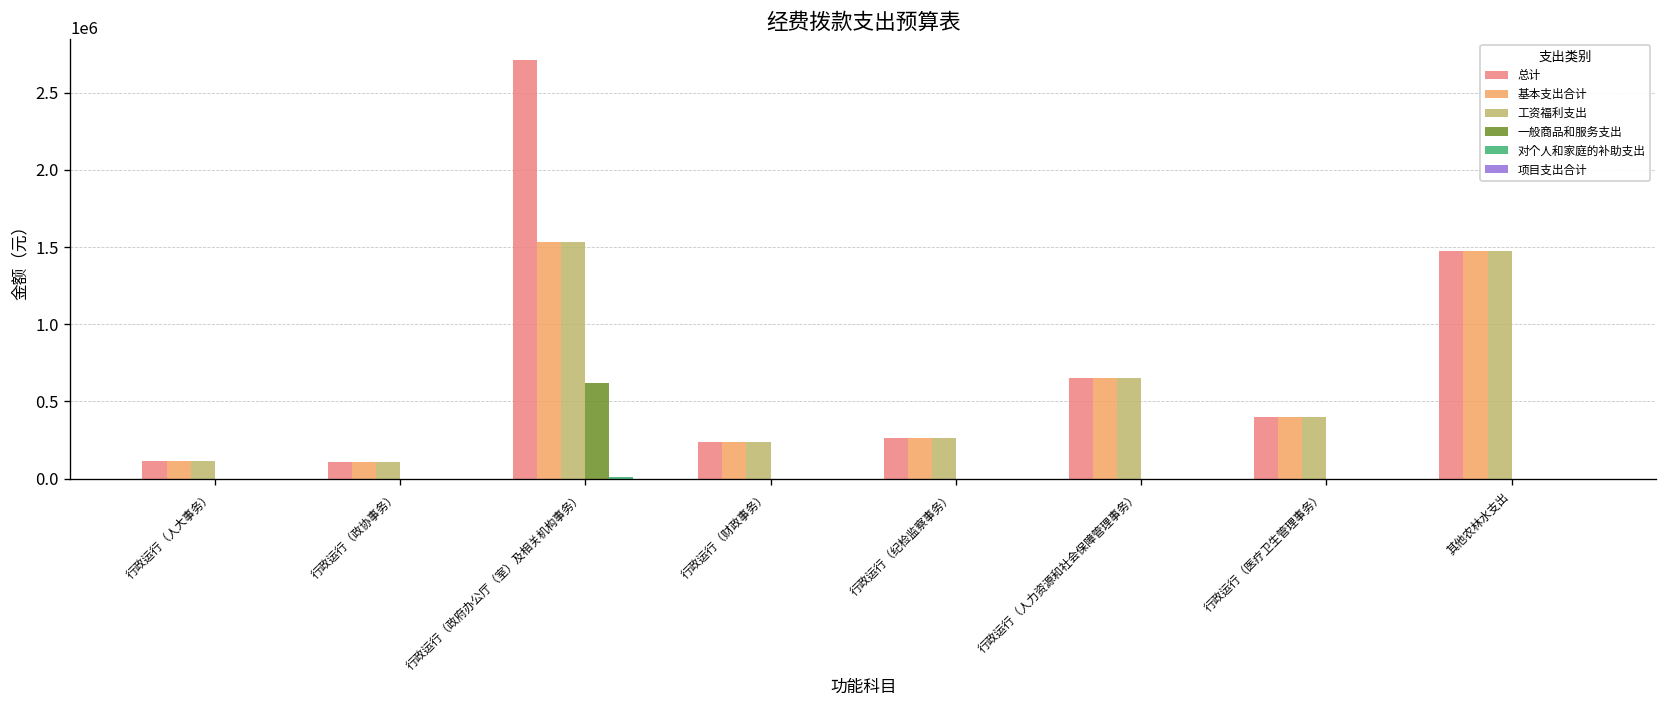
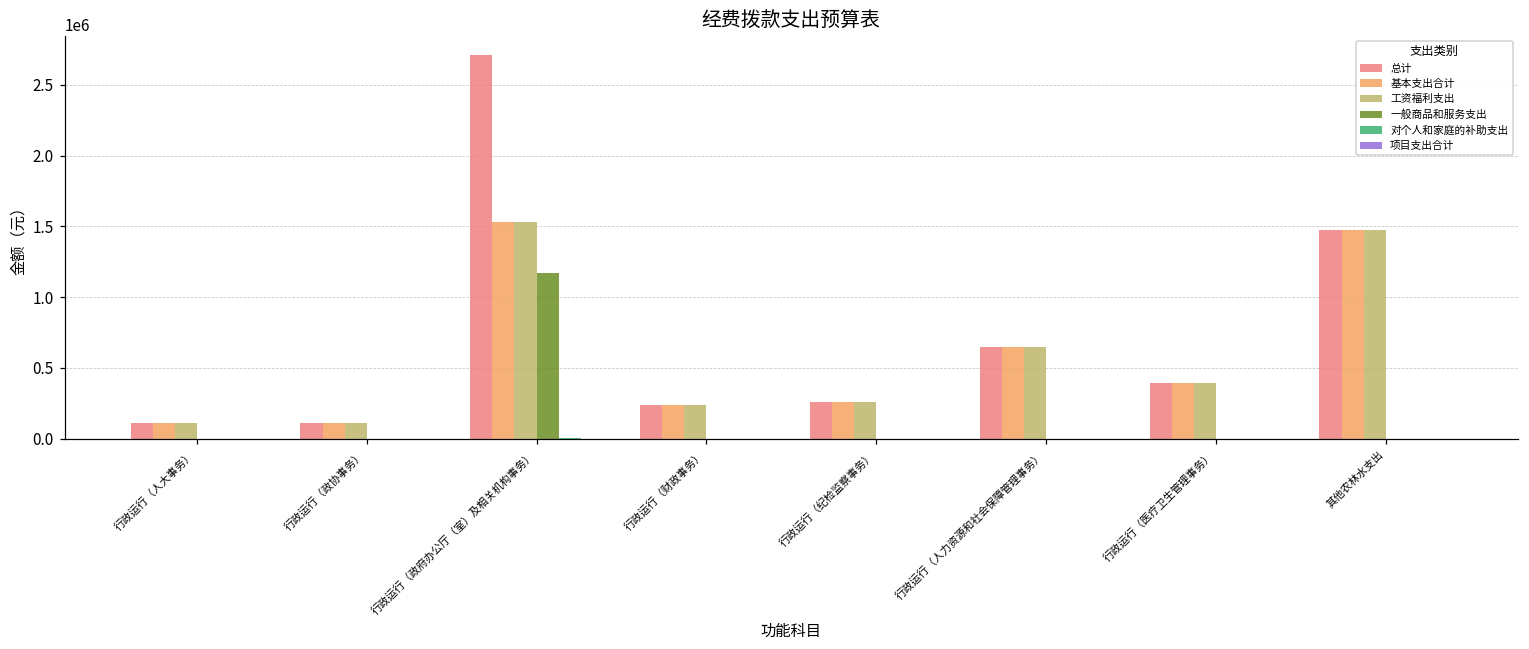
一般商品和服务支出, 行政运行（政府办公厅（室）及相关机构事务）: 620000 -> 1170000
